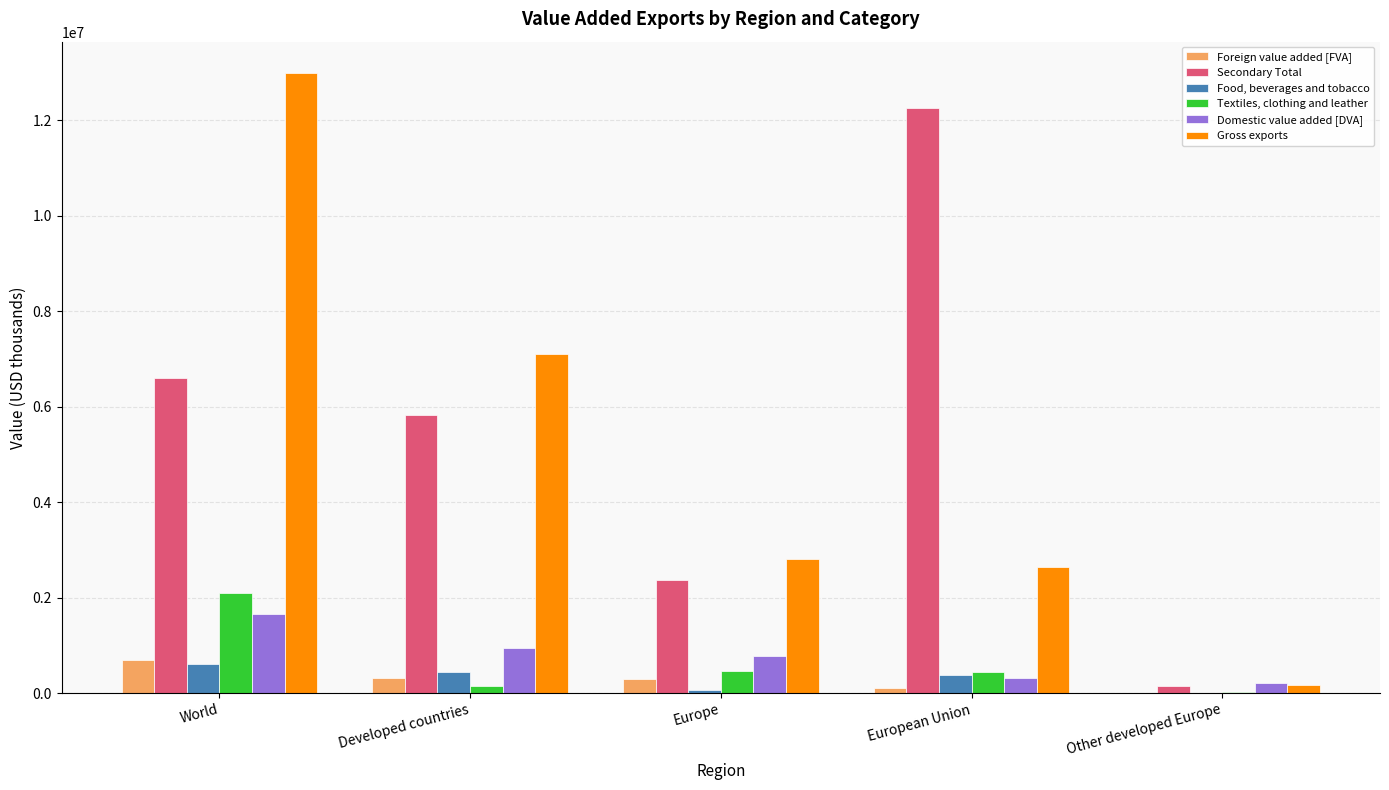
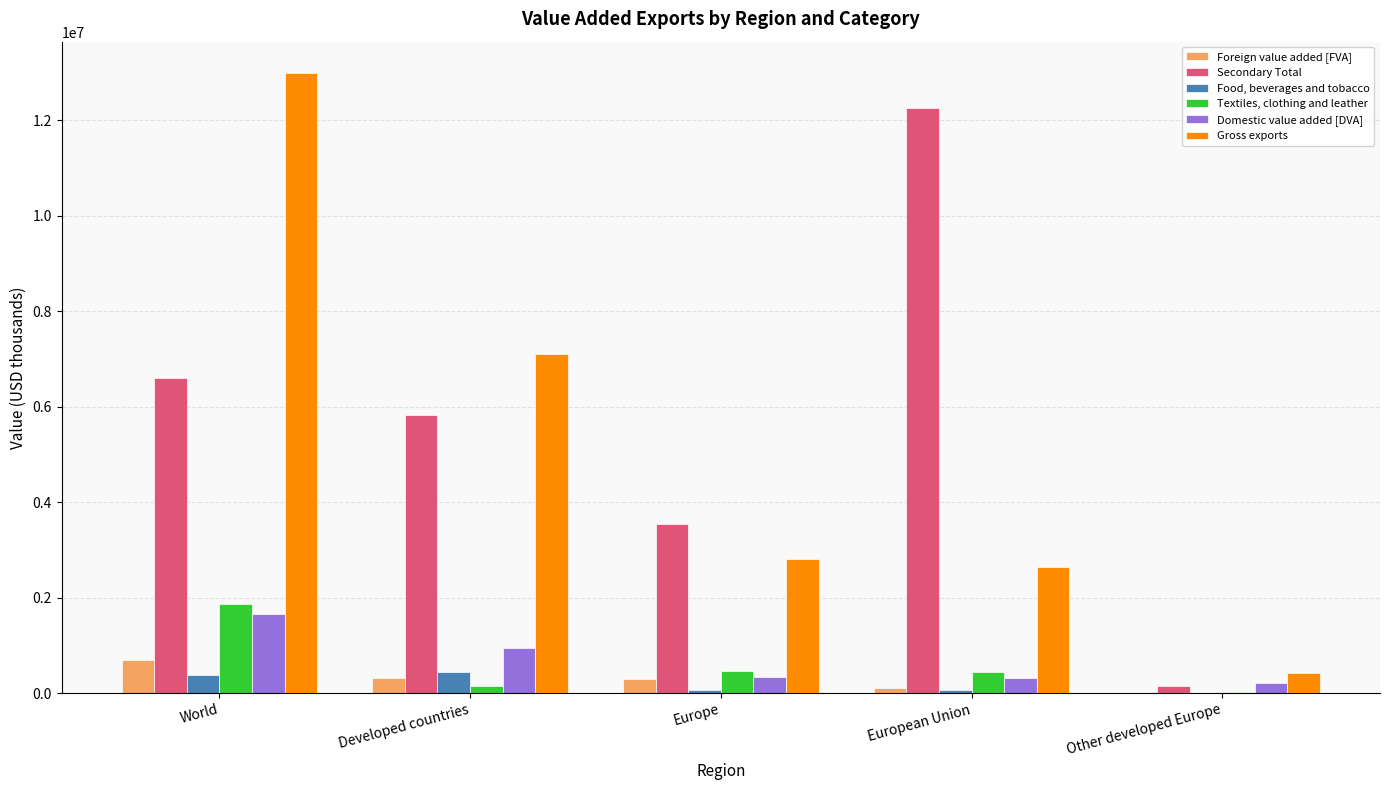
Food, beverages and tobacco, World: 600000 -> 400000
Textiles, clothing and leather, World: 2100000 -> 1900000
Secondary Total, Europe: 2400000 -> 3500000
Domestic value added [DVA], Europe: 800000 -> 300000
Food, beverages and tobacco, European Union: 400000 -> 100000
Gross exports, Other developed Europe: 200000 -> 400000
